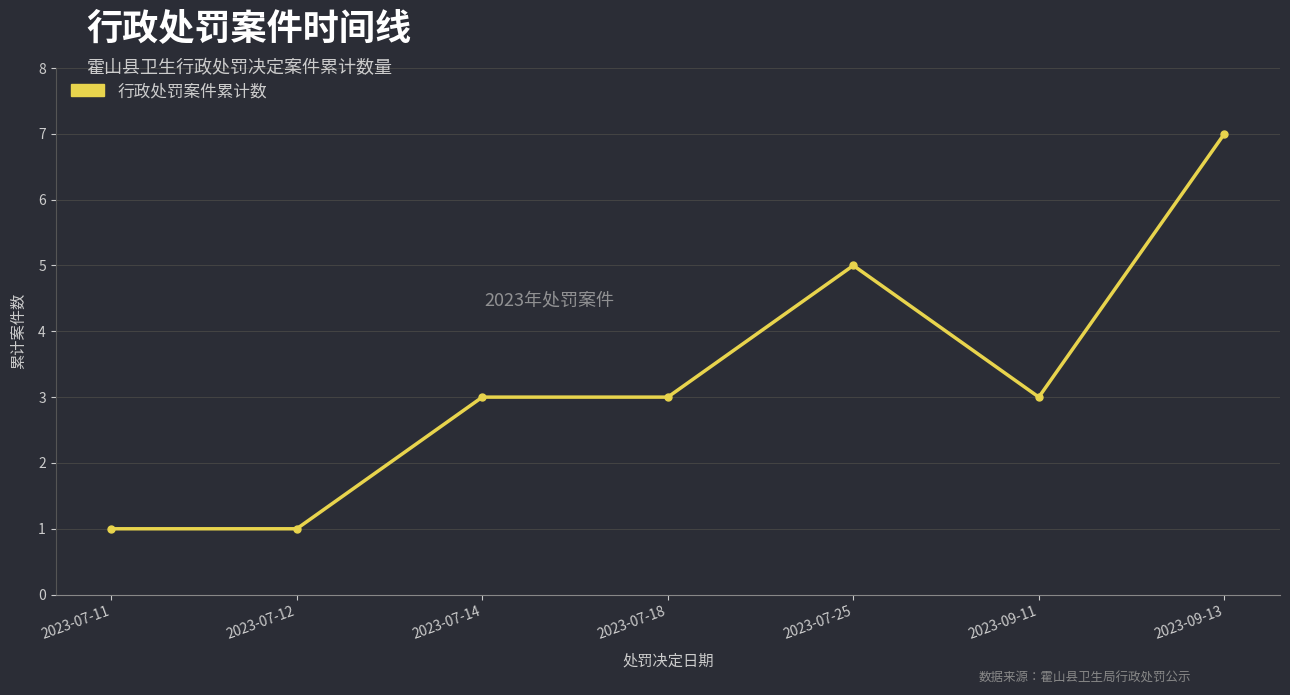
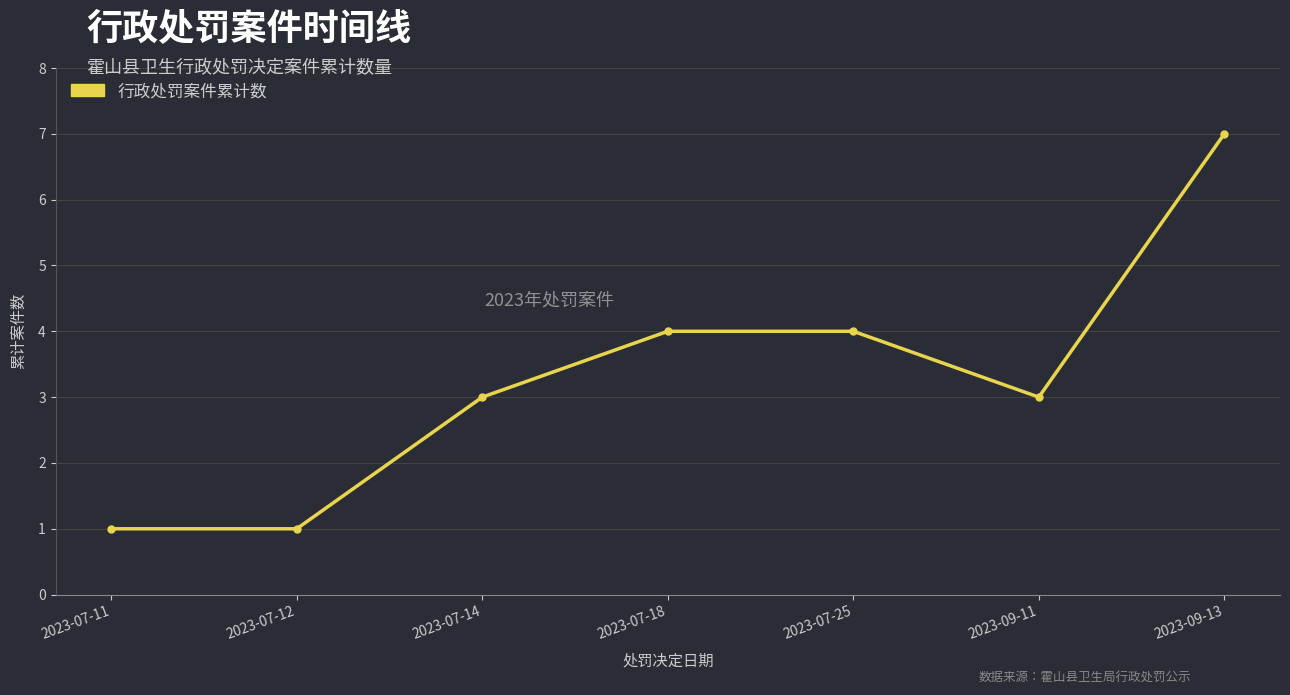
2023-07-18: 3 -> 4
2023-07-25: 5 -> 4
